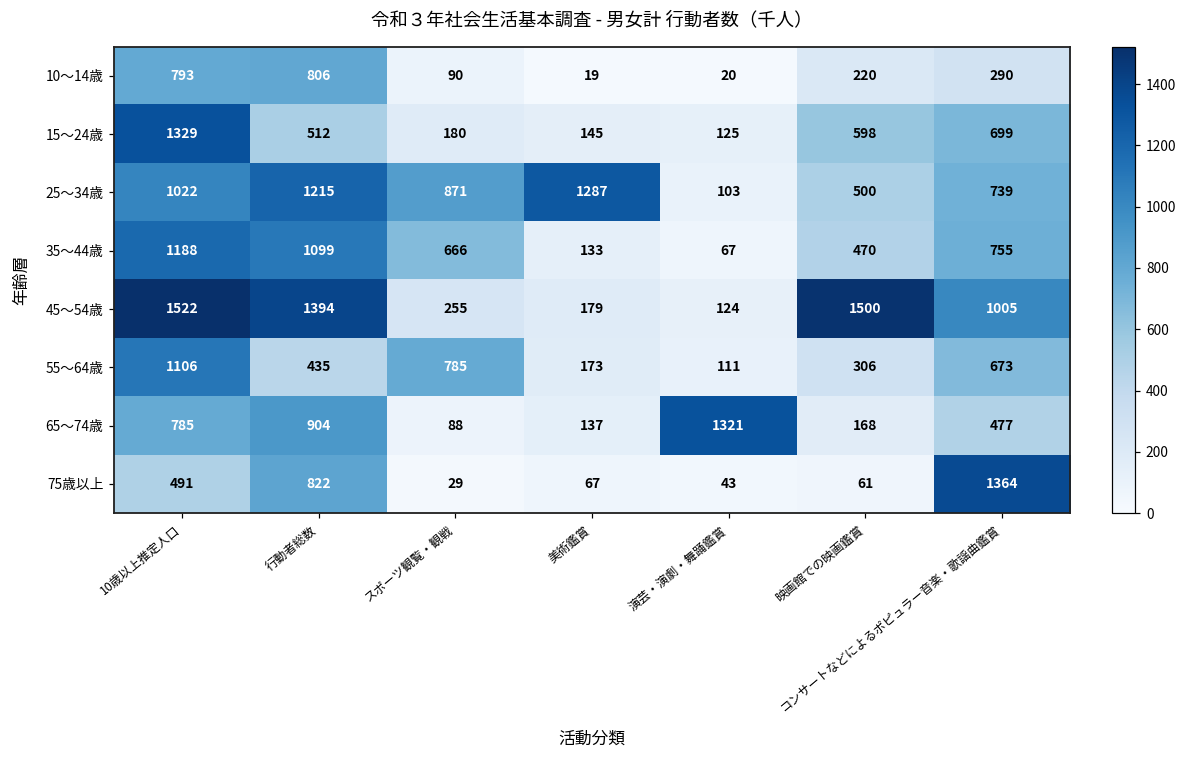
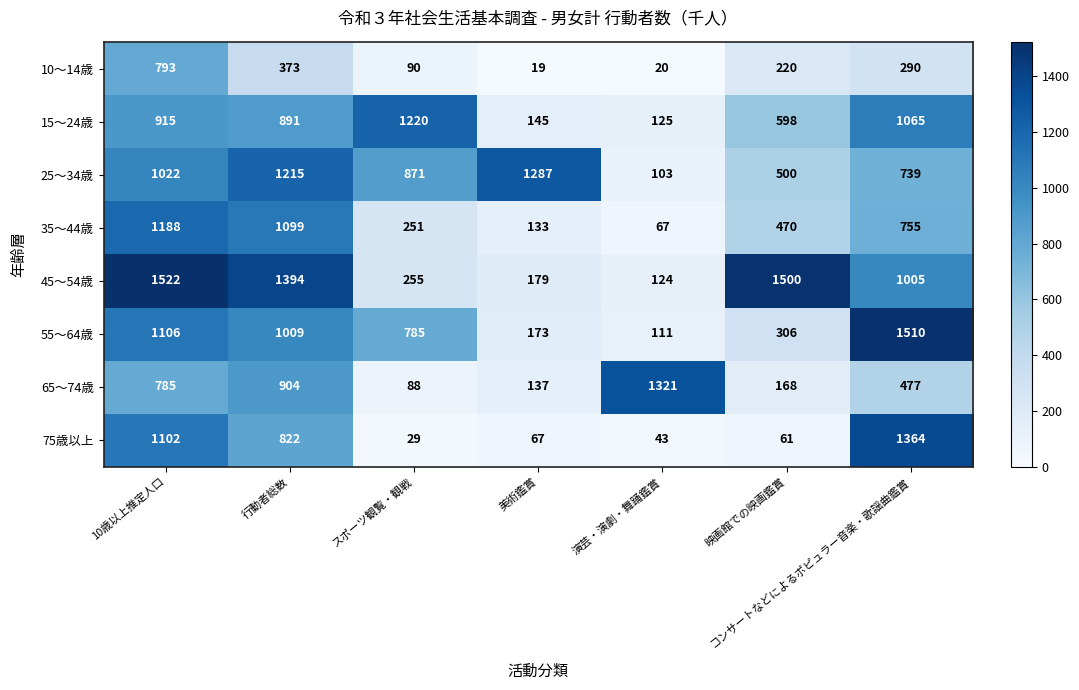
10～14歳, 行動者総数: 806 -> 373
15～24歳, 10歳以上推定人口: 1329 -> 915
15～24歳, 行動者総数: 512 -> 891
15～24歳, スポーツ観覧・観戦: 180 -> 1220
15～24歳, コンサートなどによるポピュラー音楽・歌謡曲鑑賞: 699 -> 1065
35～44歳, スポーツ観覧・観戦: 666 -> 251
55～64歳, 行動者総数: 435 -> 1009
55～64歳, コンサートなどによるポピュラー音楽・歌謡曲鑑賞: 673 -> 1510
75歳以上, 10歳以上推定人口: 491 -> 1102
